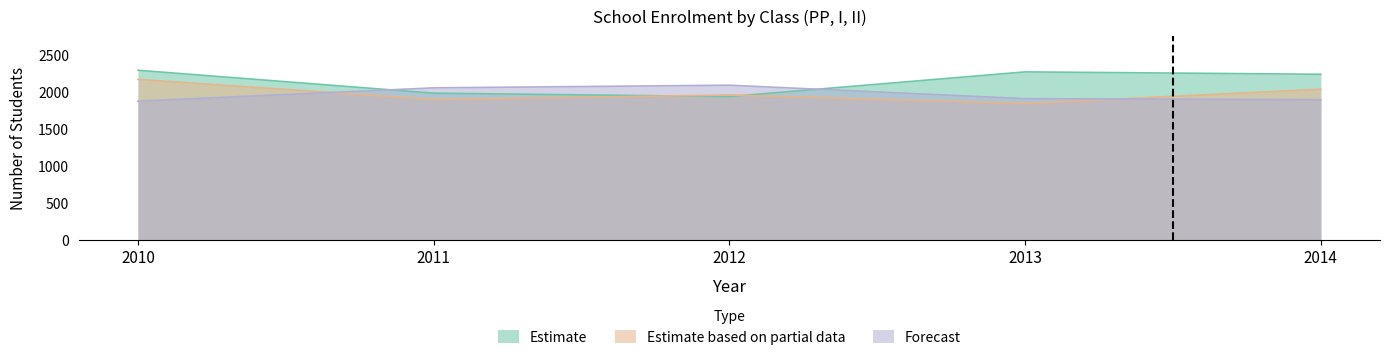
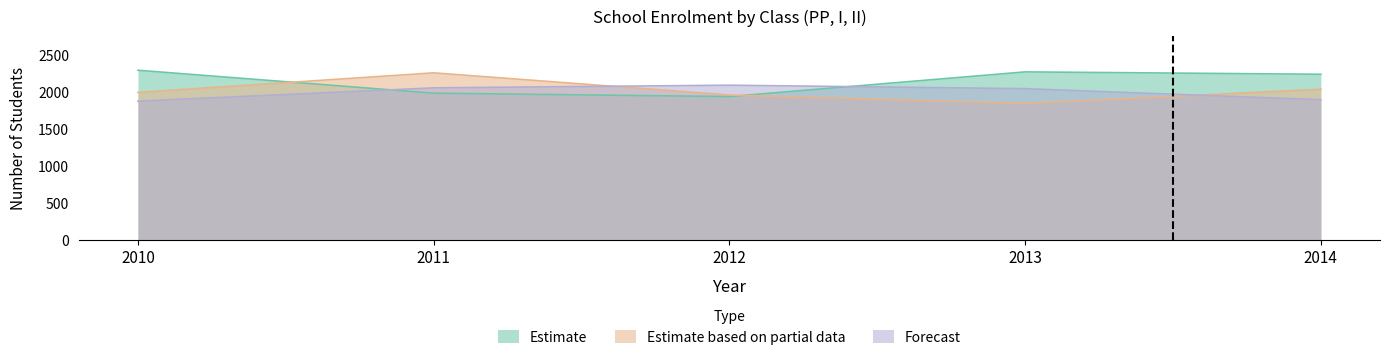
Estimate based on partial data, 2010: 2200 -> 2000
Estimate based on partial data, 2011: 1900 -> 2300
Forecast, 2013: 1900 -> 2000
